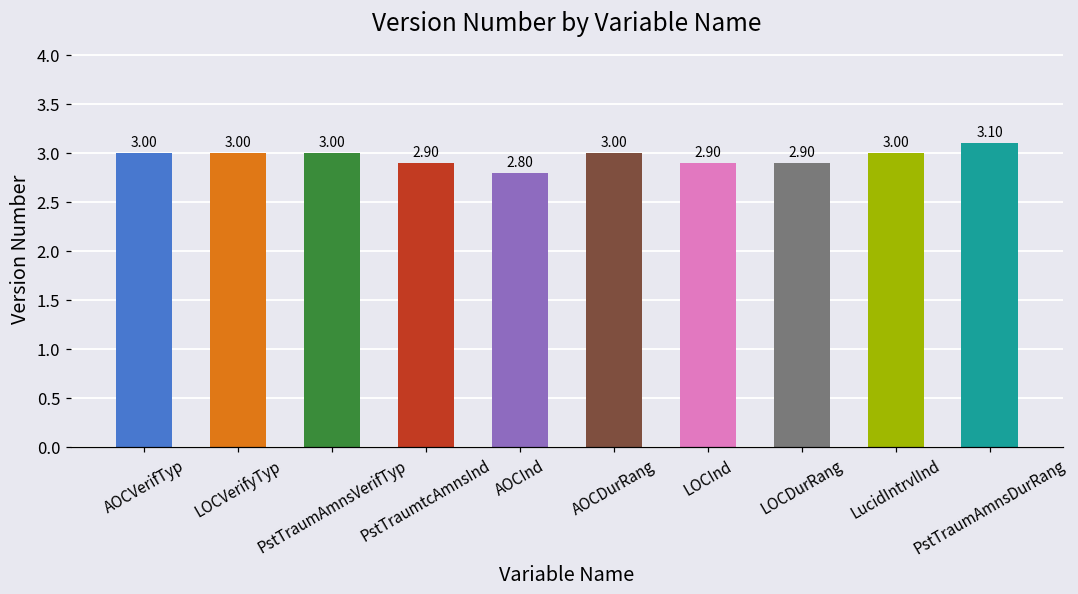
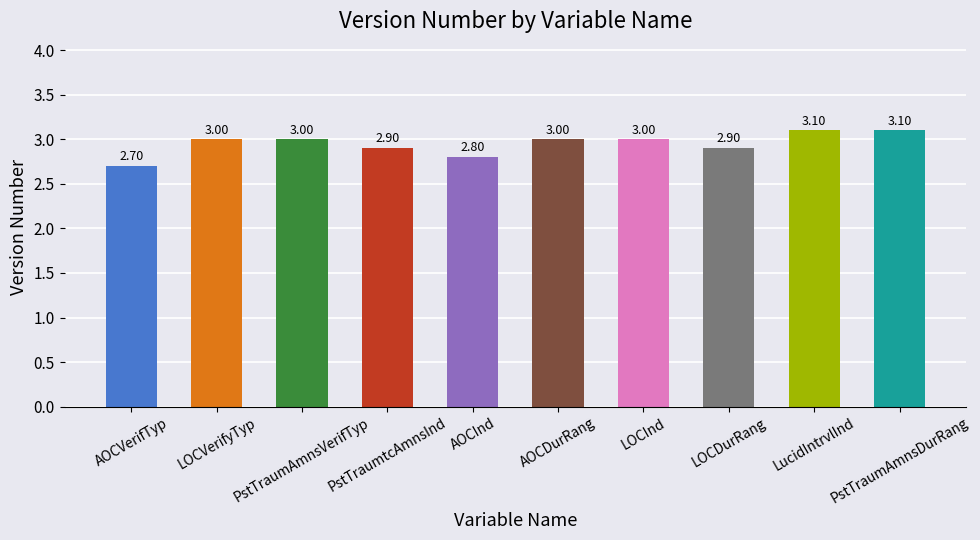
AOCVerifTyp: 3.00 -> 2.70
LOCInd: 2.90 -> 3.00
LucidIntrvlInd: 3.00 -> 3.10
